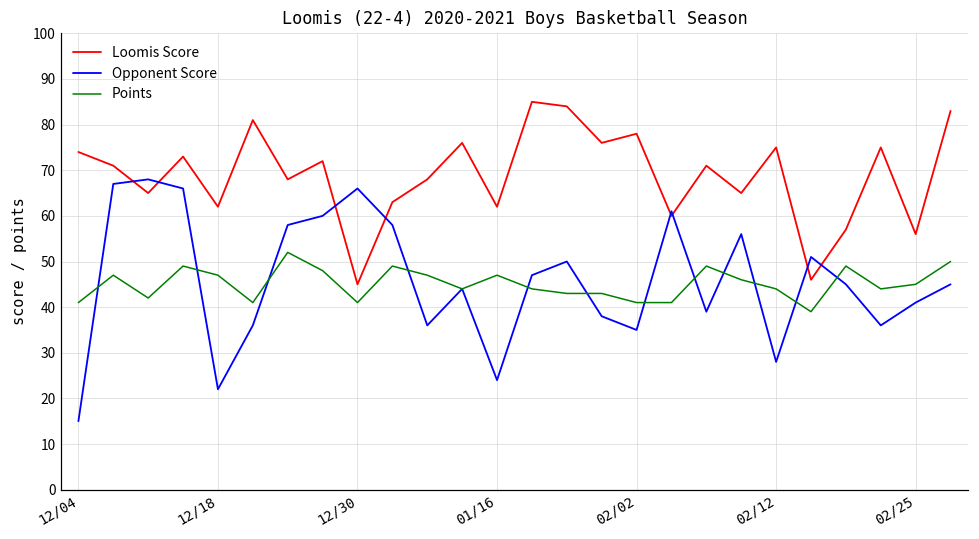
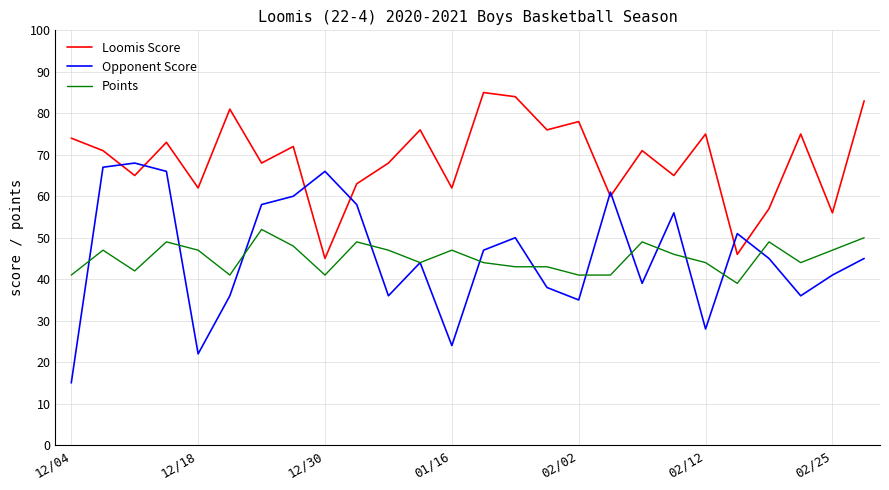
Points, 02/25: 45 -> 47
